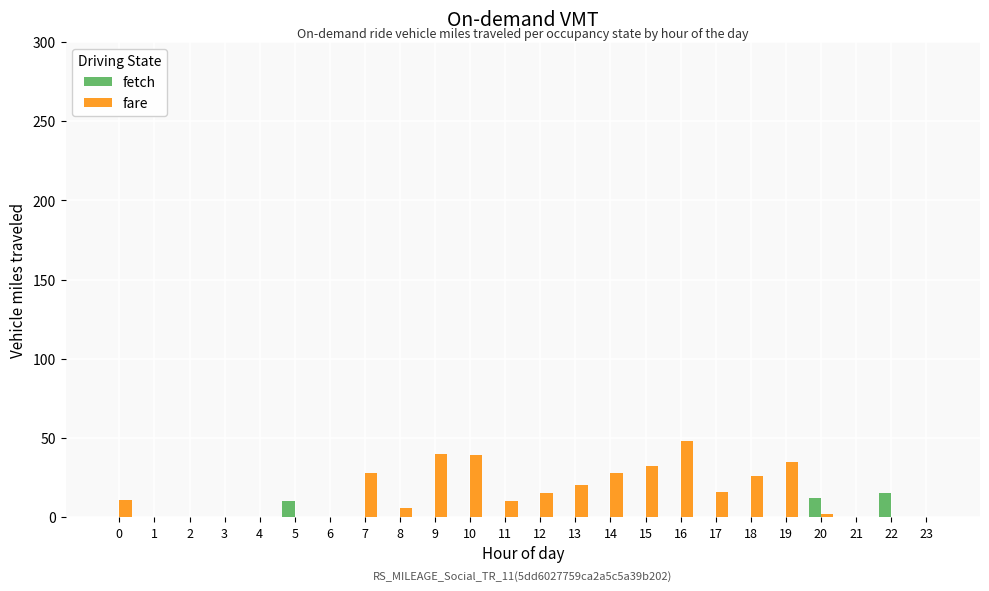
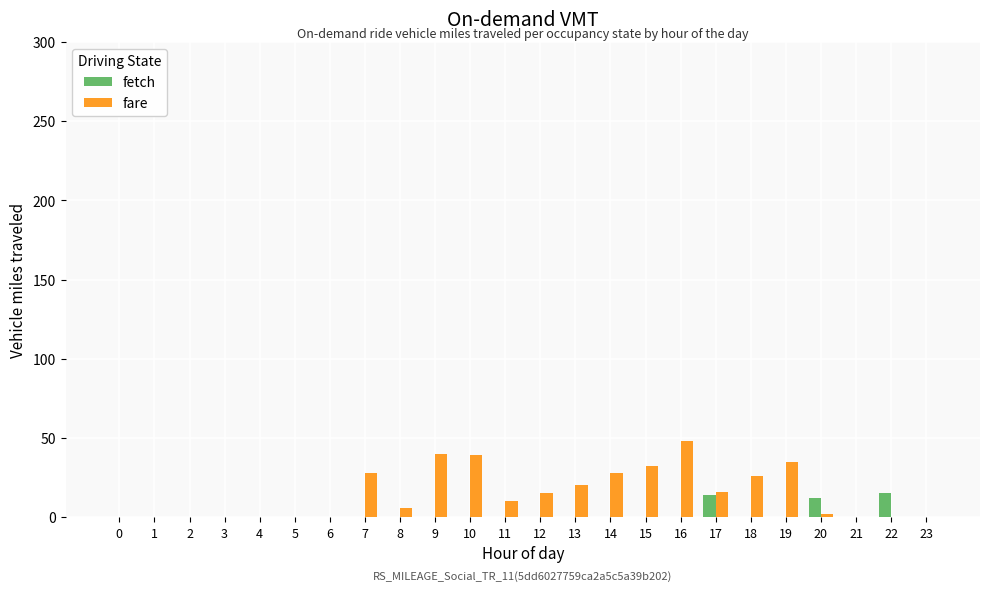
fare, 0: 11 -> 0
fetch, 5: 10 -> 0
fetch, 17: 0 -> 14
